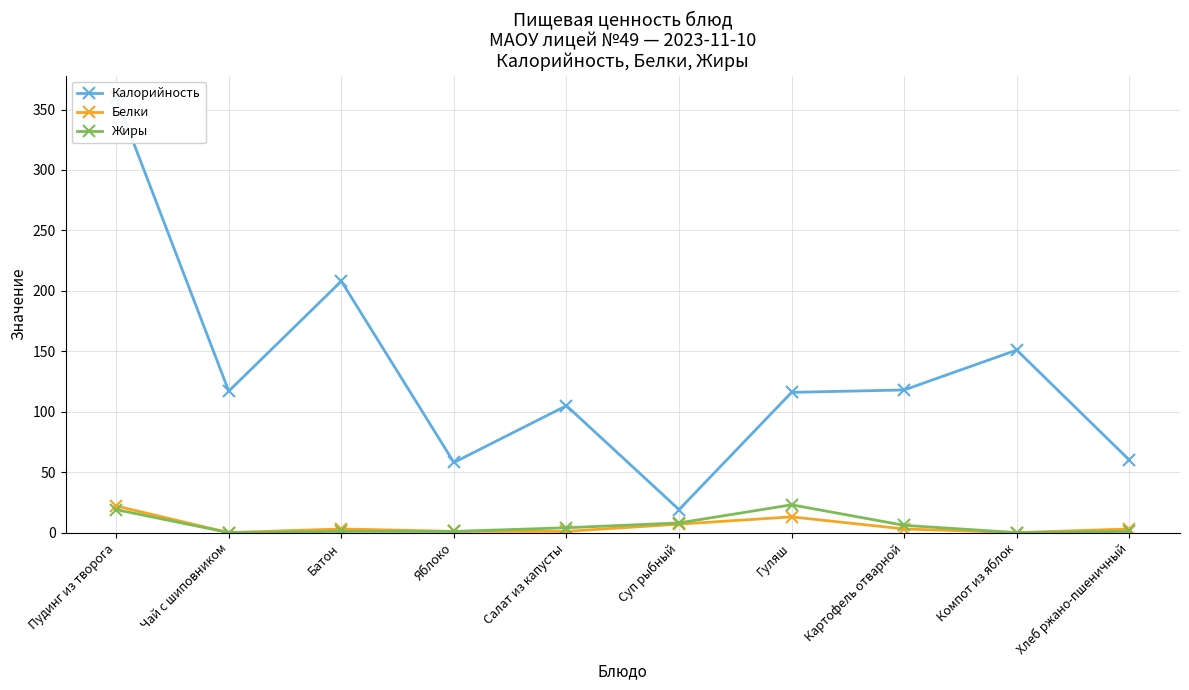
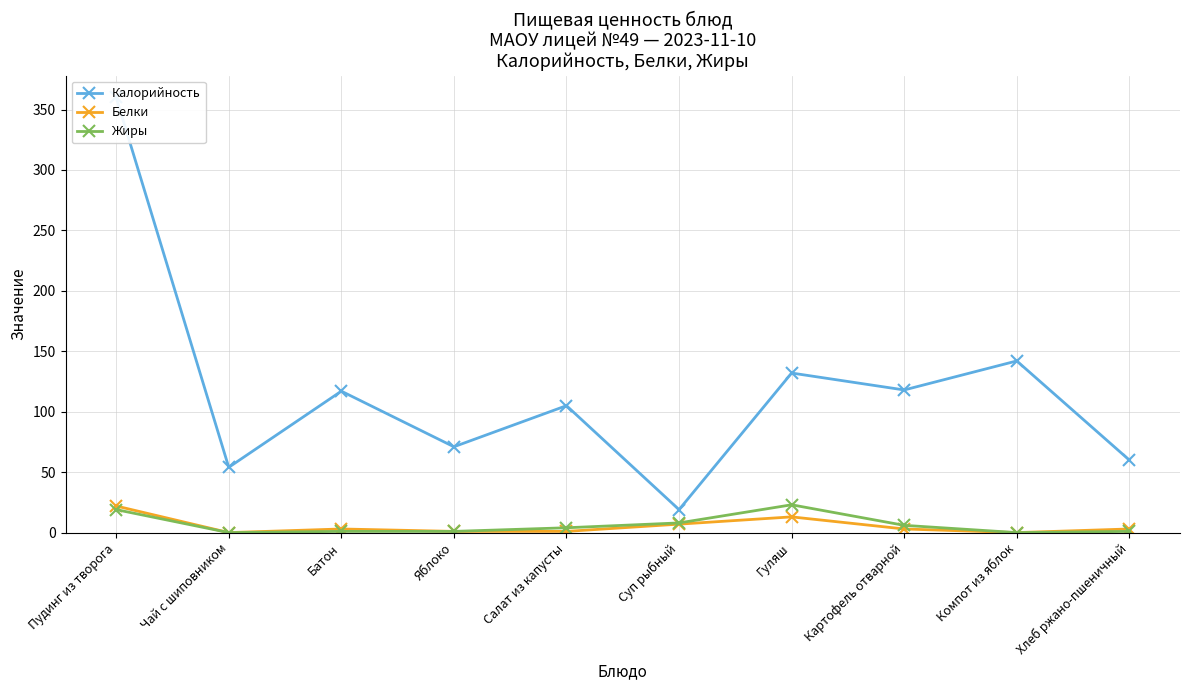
Калорийность, Чай с шиповником: 117 -> 54
Калорийность, Батон: 208 -> 117
Калорийность, Яблоко: 58 -> 71
Калорийность, Гуляш: 116 -> 132
Калорийность, Компот из яблок: 151 -> 142
